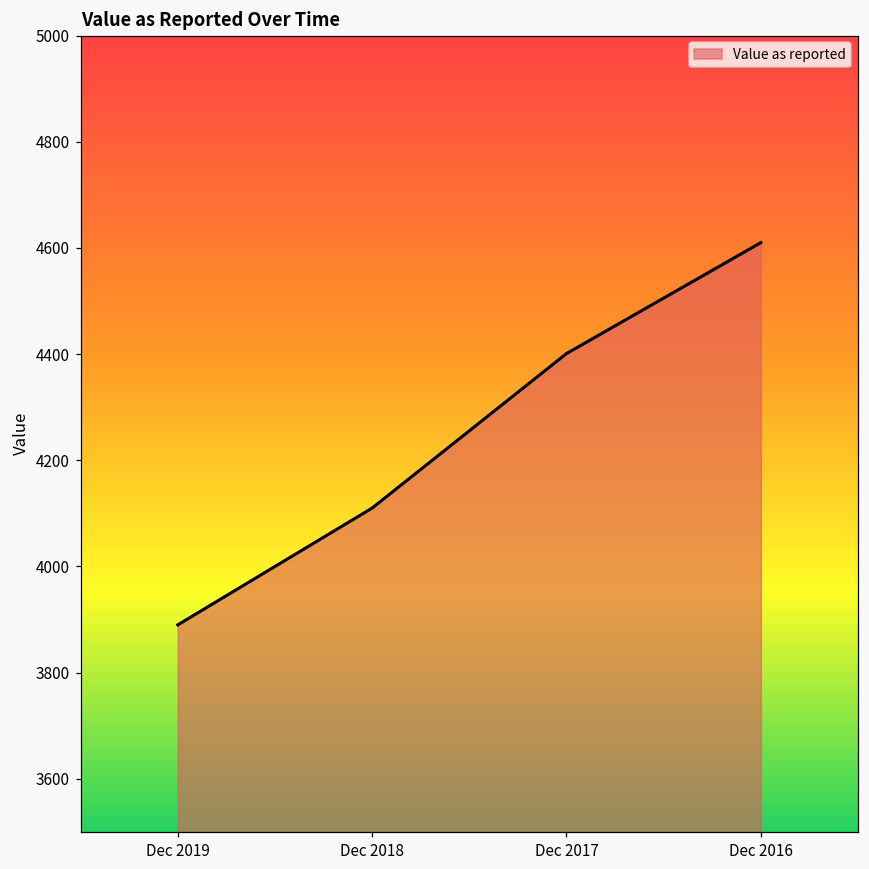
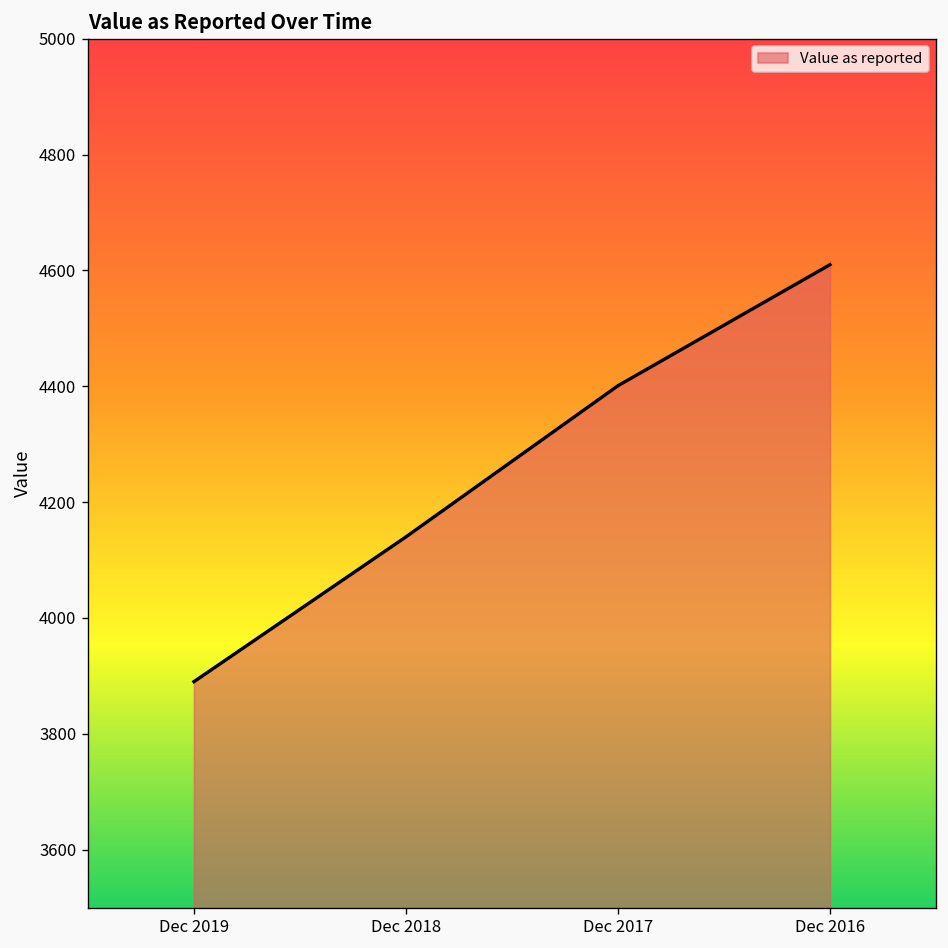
Dec 2018: 4110 -> 4140
